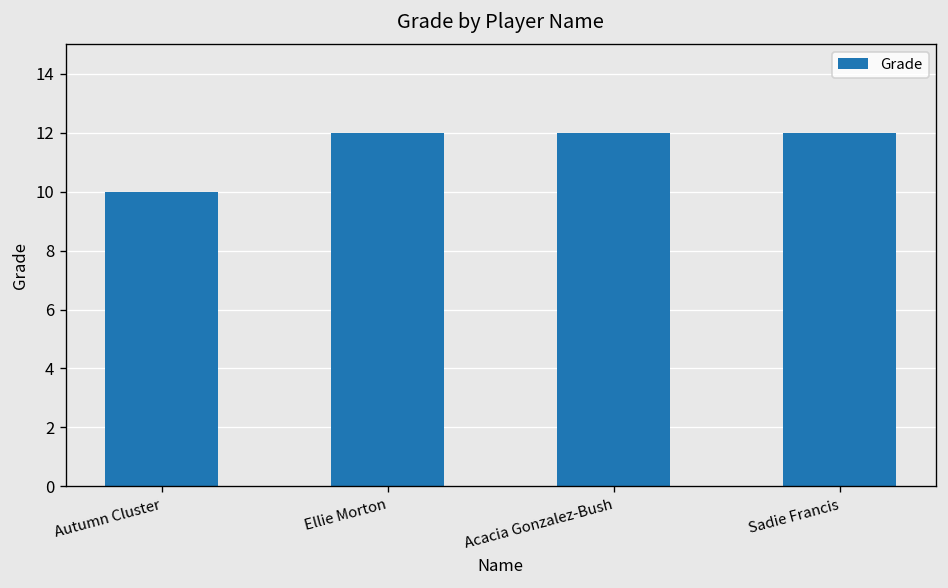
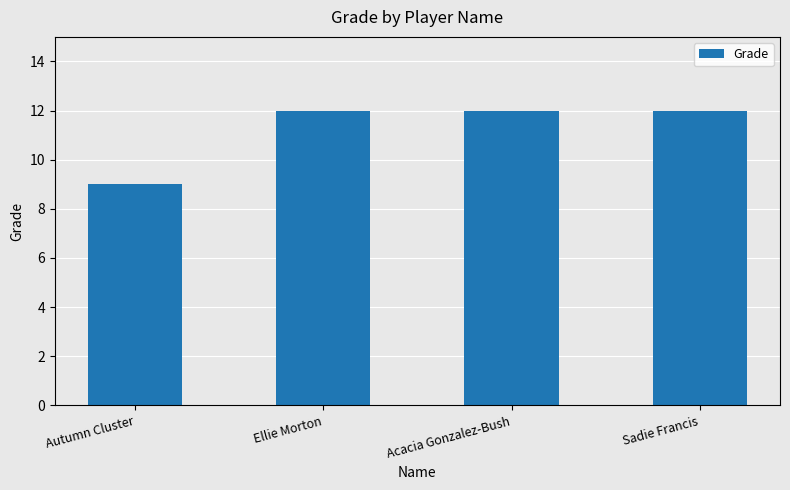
Autumn Cluster: 10 -> 9
